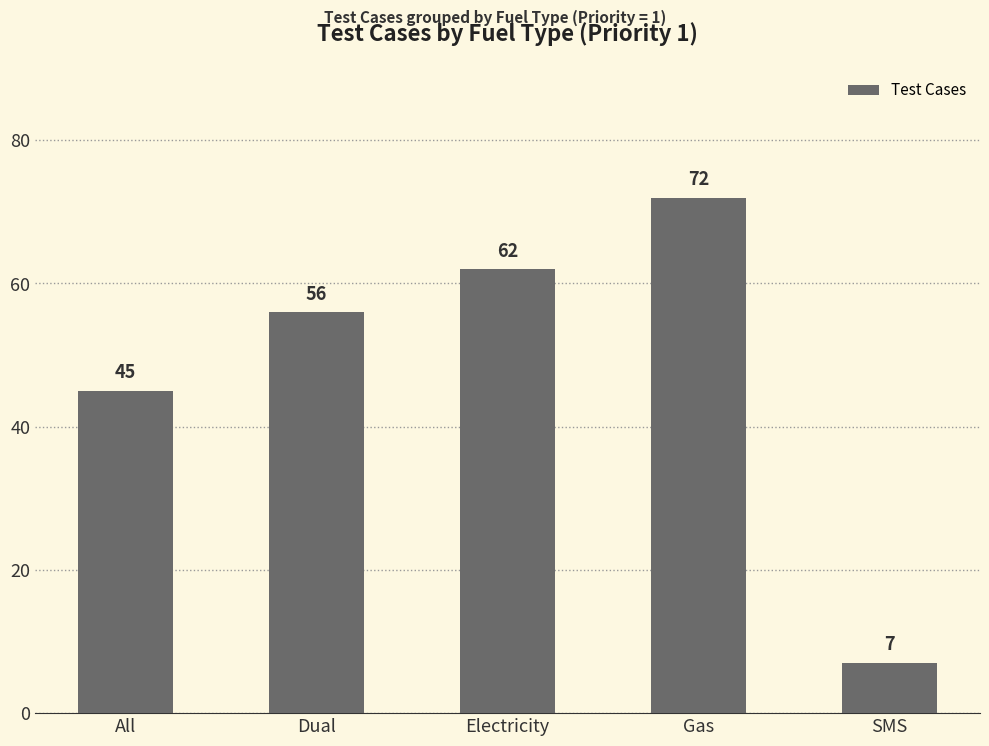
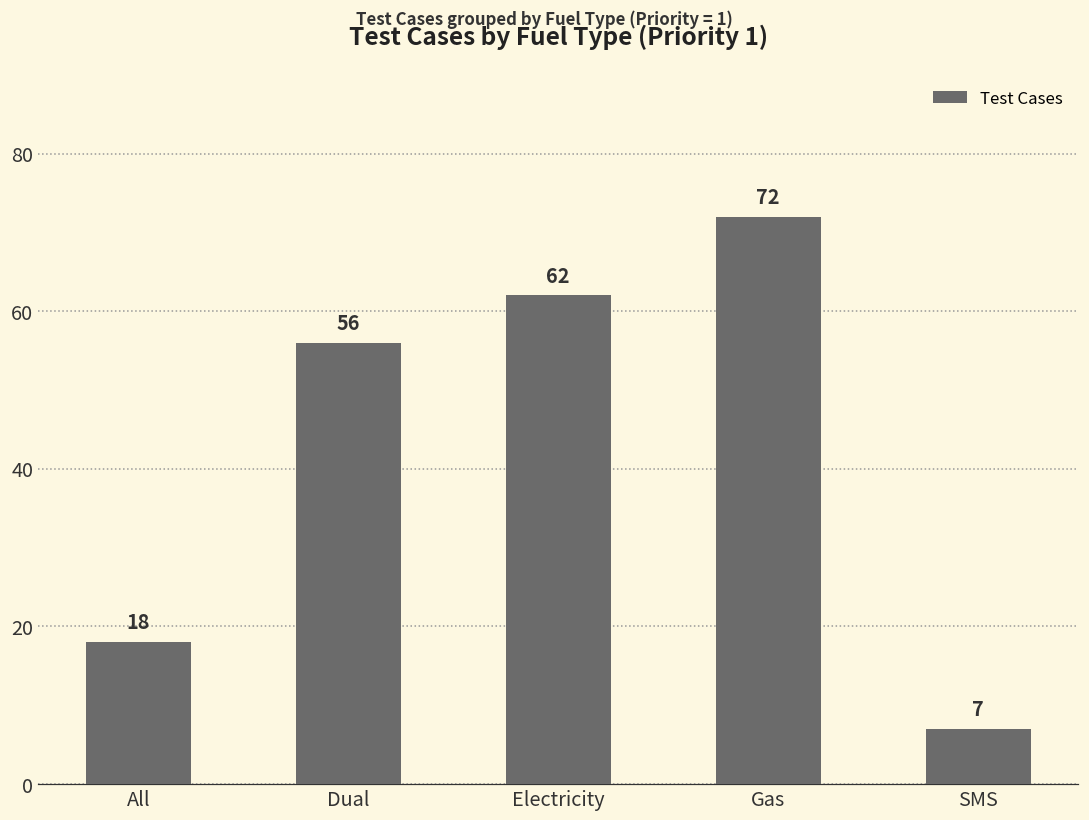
All: 45 -> 18
